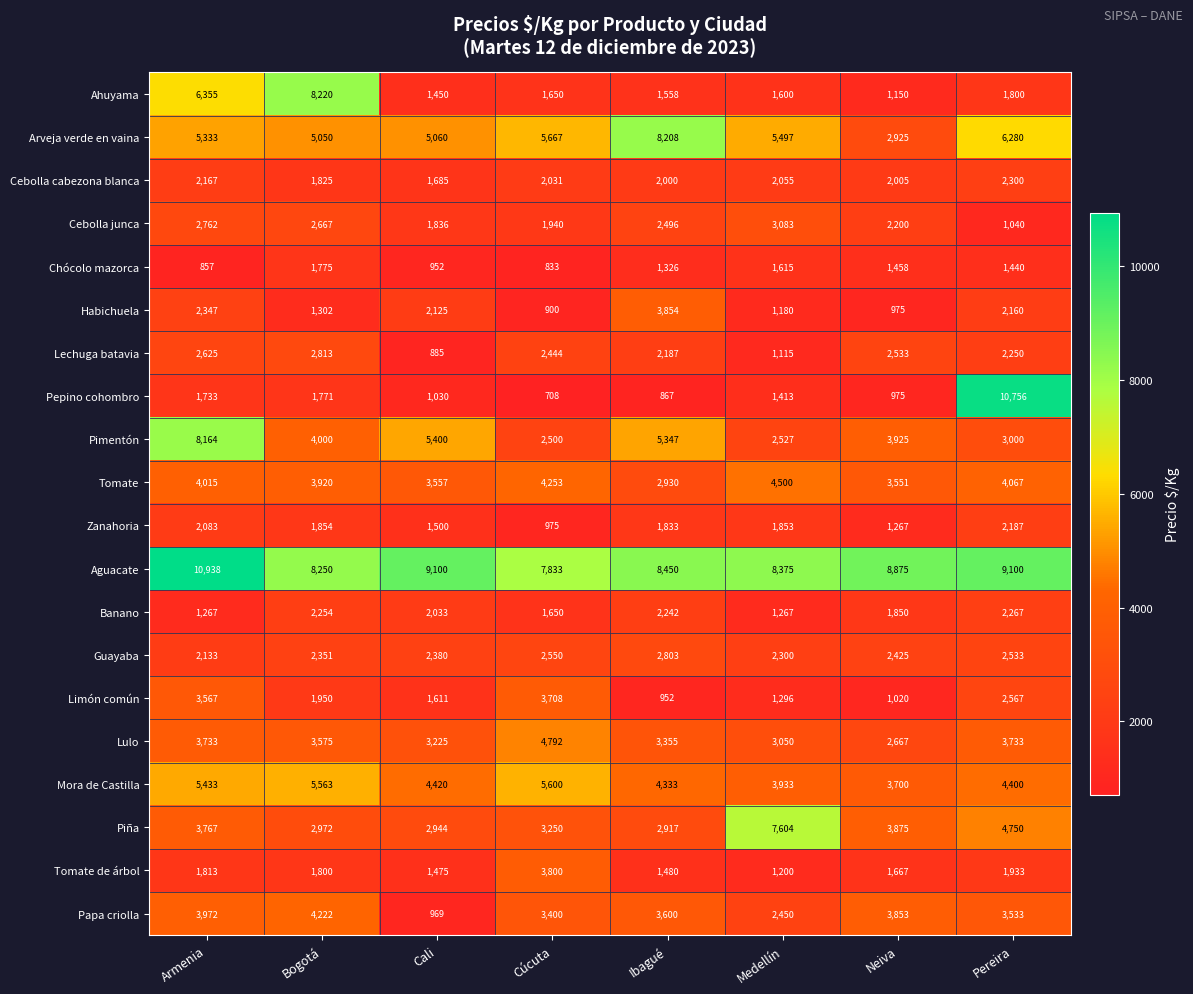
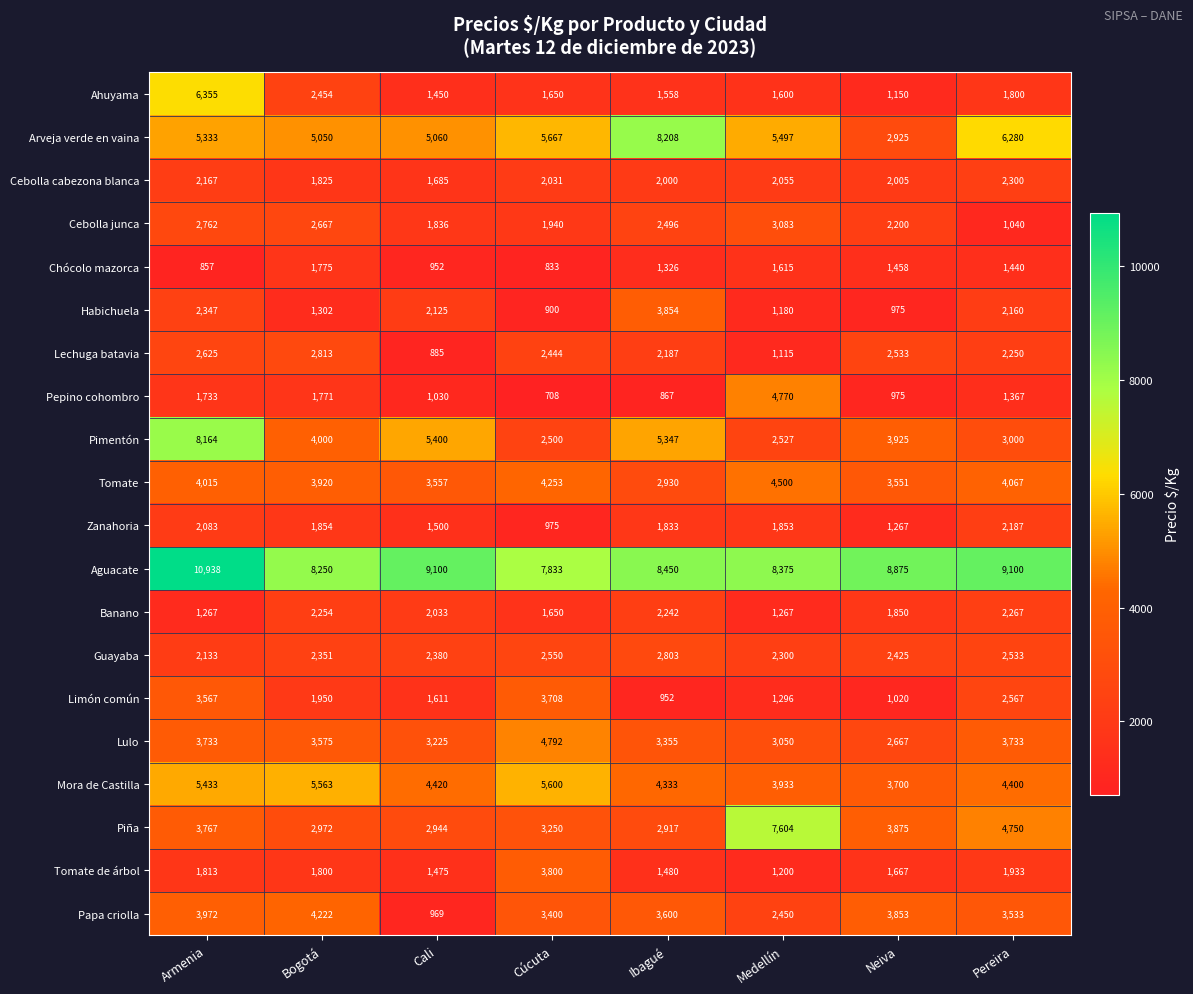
Ahuyama, Bogotá: 8,220 -> 2,454
Pepino cohombro, Medellín: 1,413 -> 4,770
Pepino cohombro, Pereira: 10,756 -> 1,367
